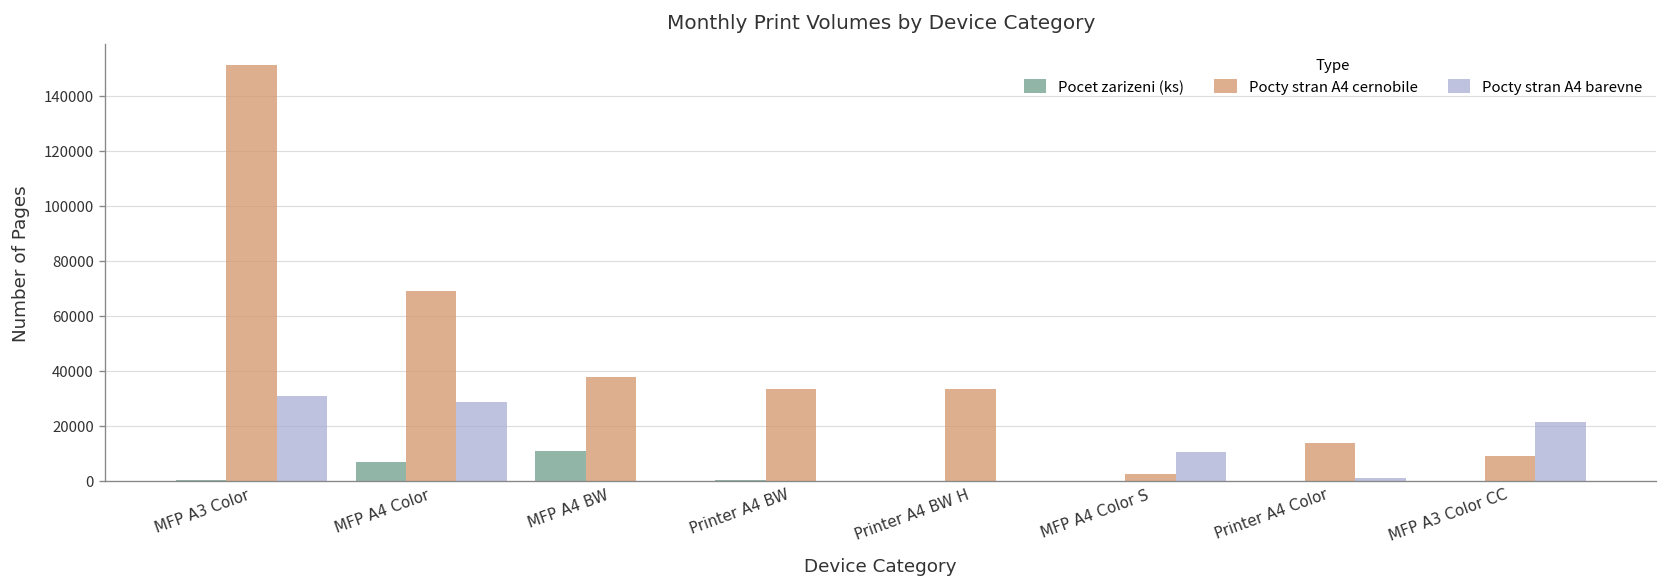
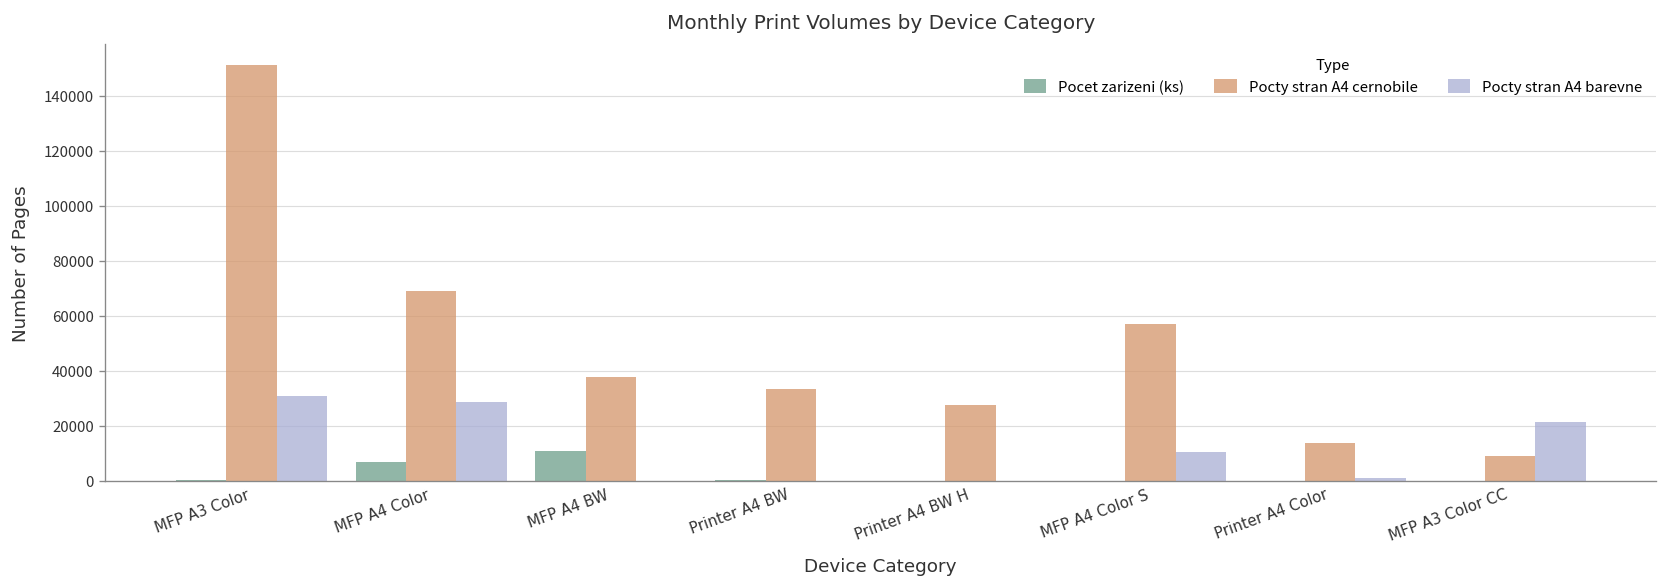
Pocty stran A4 cernobile, Printer A4 BW H: 33000 -> 28000
Pocty stran A4 cernobile, MFP A4 Color S: 3000 -> 57000
